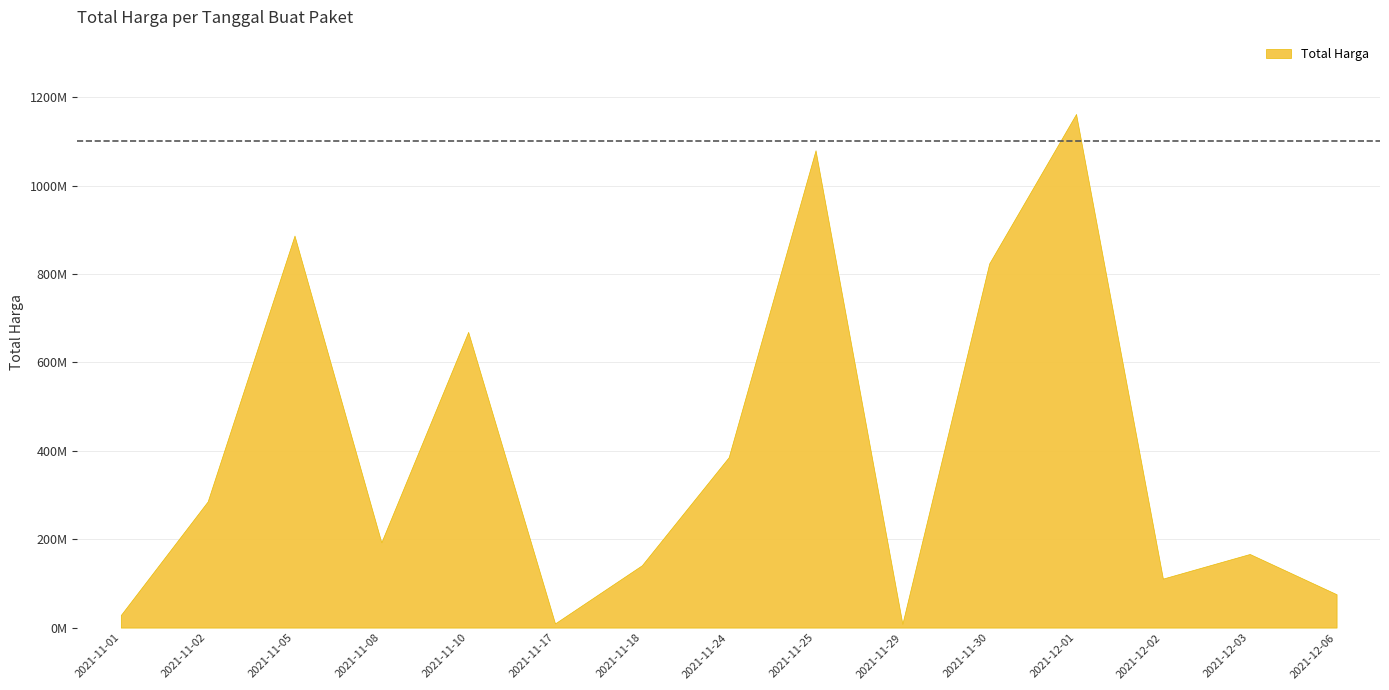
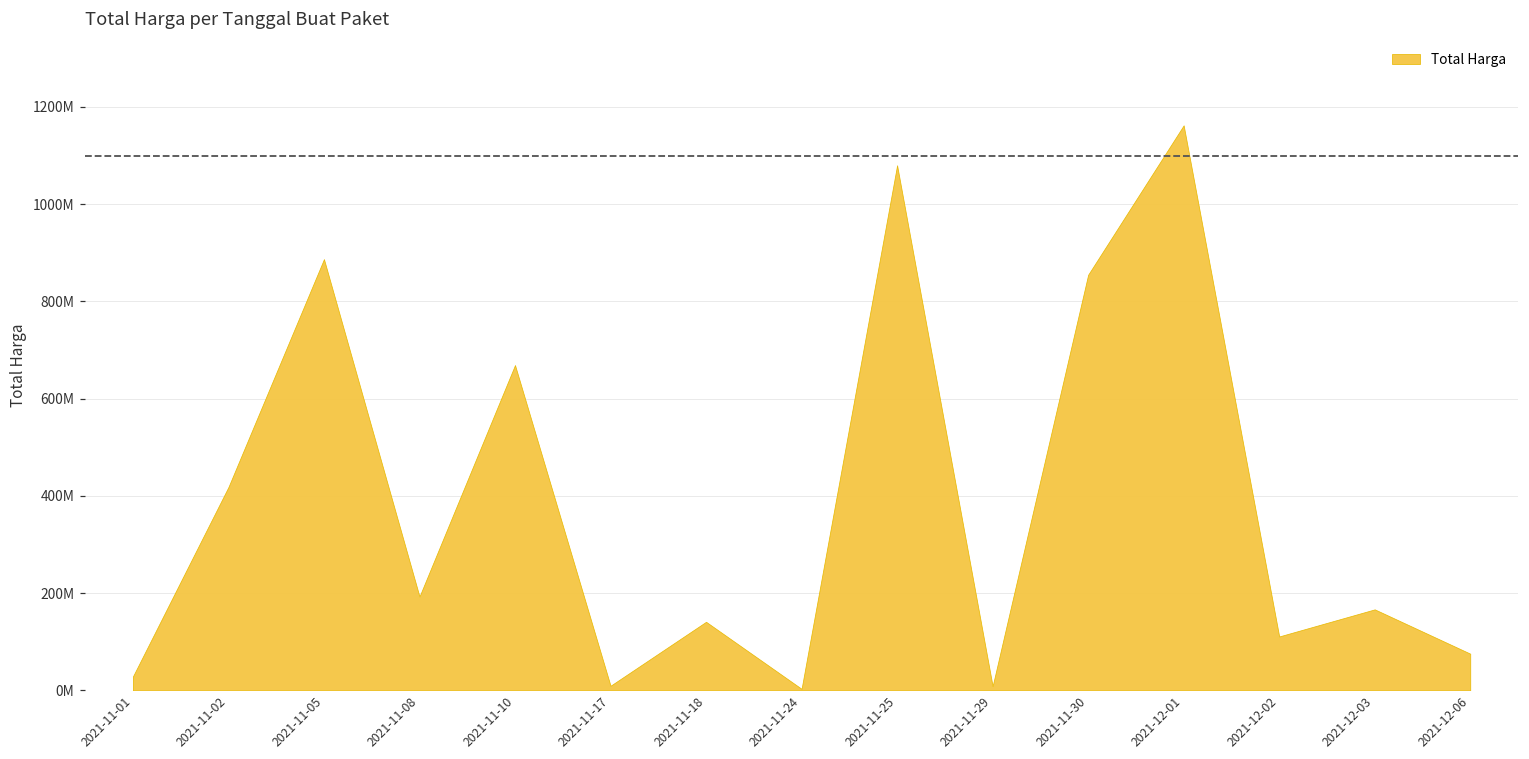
2021-11-02: 290000000 -> 420000000
2021-11-24: 390000000 -> 0
2021-11-30: 820000000 -> 850000000
